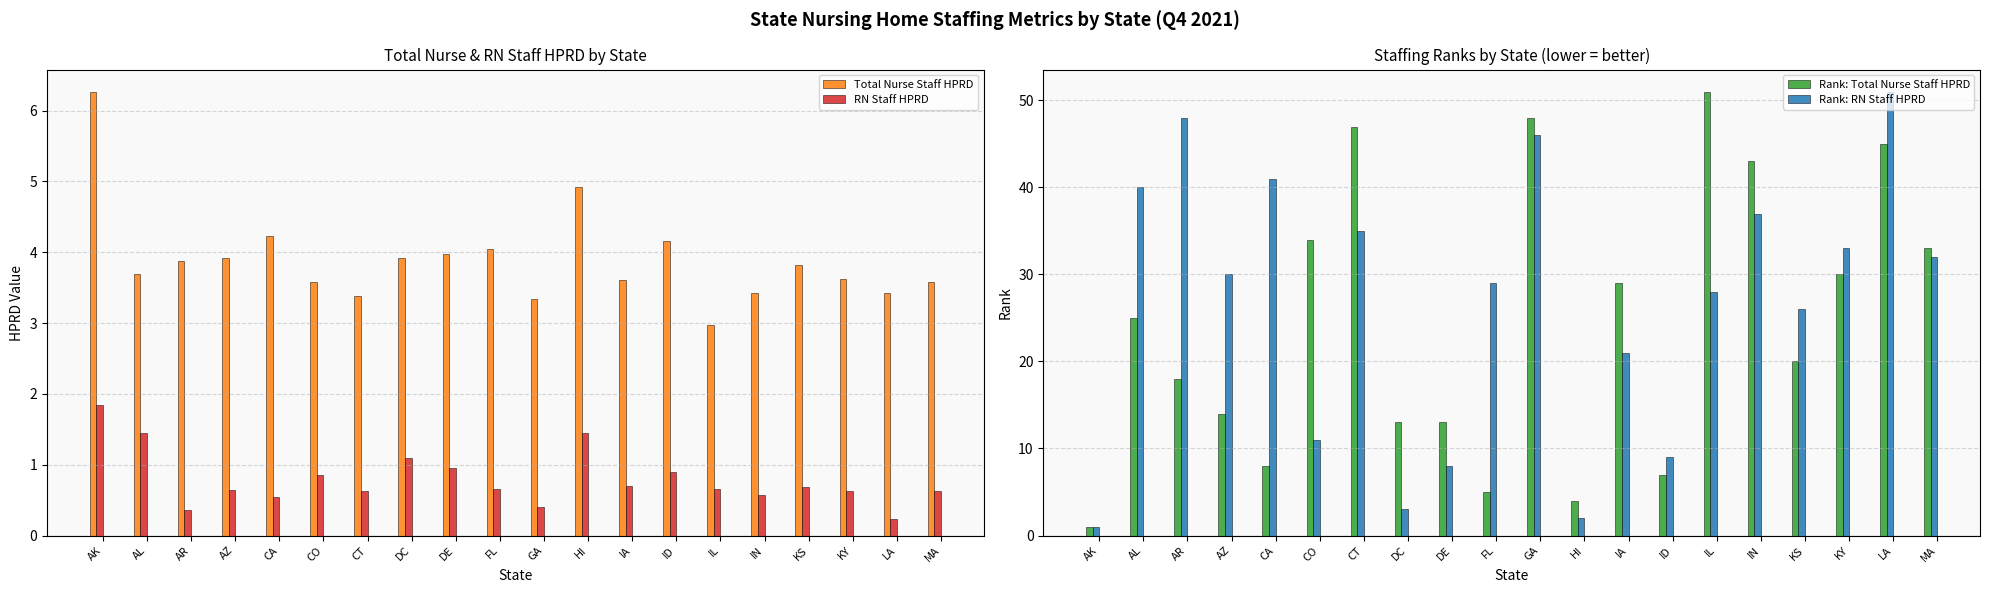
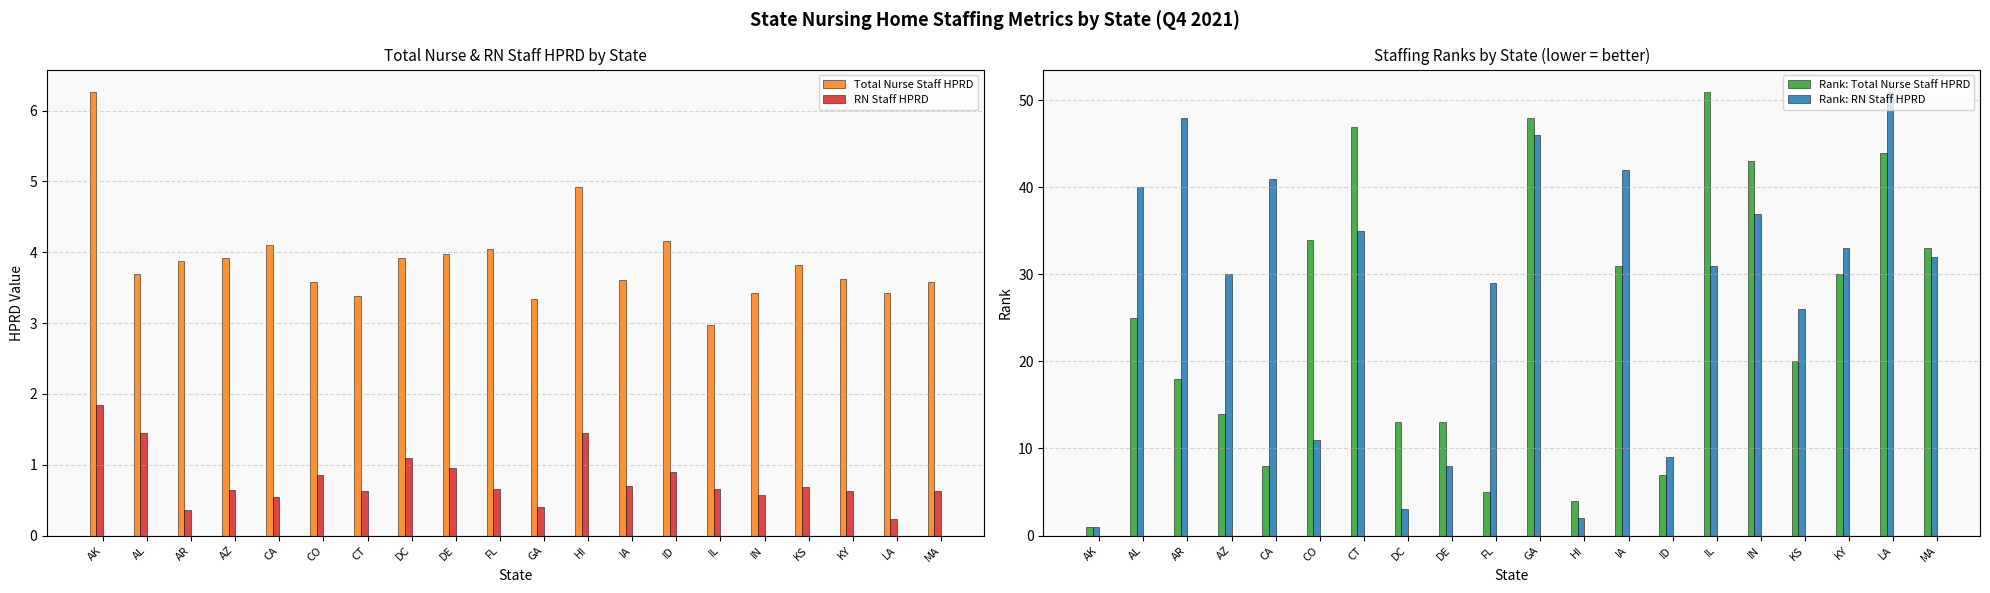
Total Nurse & RN Staff HPRD by State, Total Nurse Staff HPRD, CA: 4.2 -> 4.1
Staffing Ranks by State (lower = better), Rank: Total Nurse Staff HPRD, IA: 29 -> 31
Staffing Ranks by State (lower = better), Rank: RN Staff HPRD, IA: 21 -> 42
Staffing Ranks by State (lower = better), Rank: RN Staff HPRD, IL: 28 -> 31
Staffing Ranks by State (lower = better), Rank: Total Nurse Staff HPRD, LA: 45 -> 44
